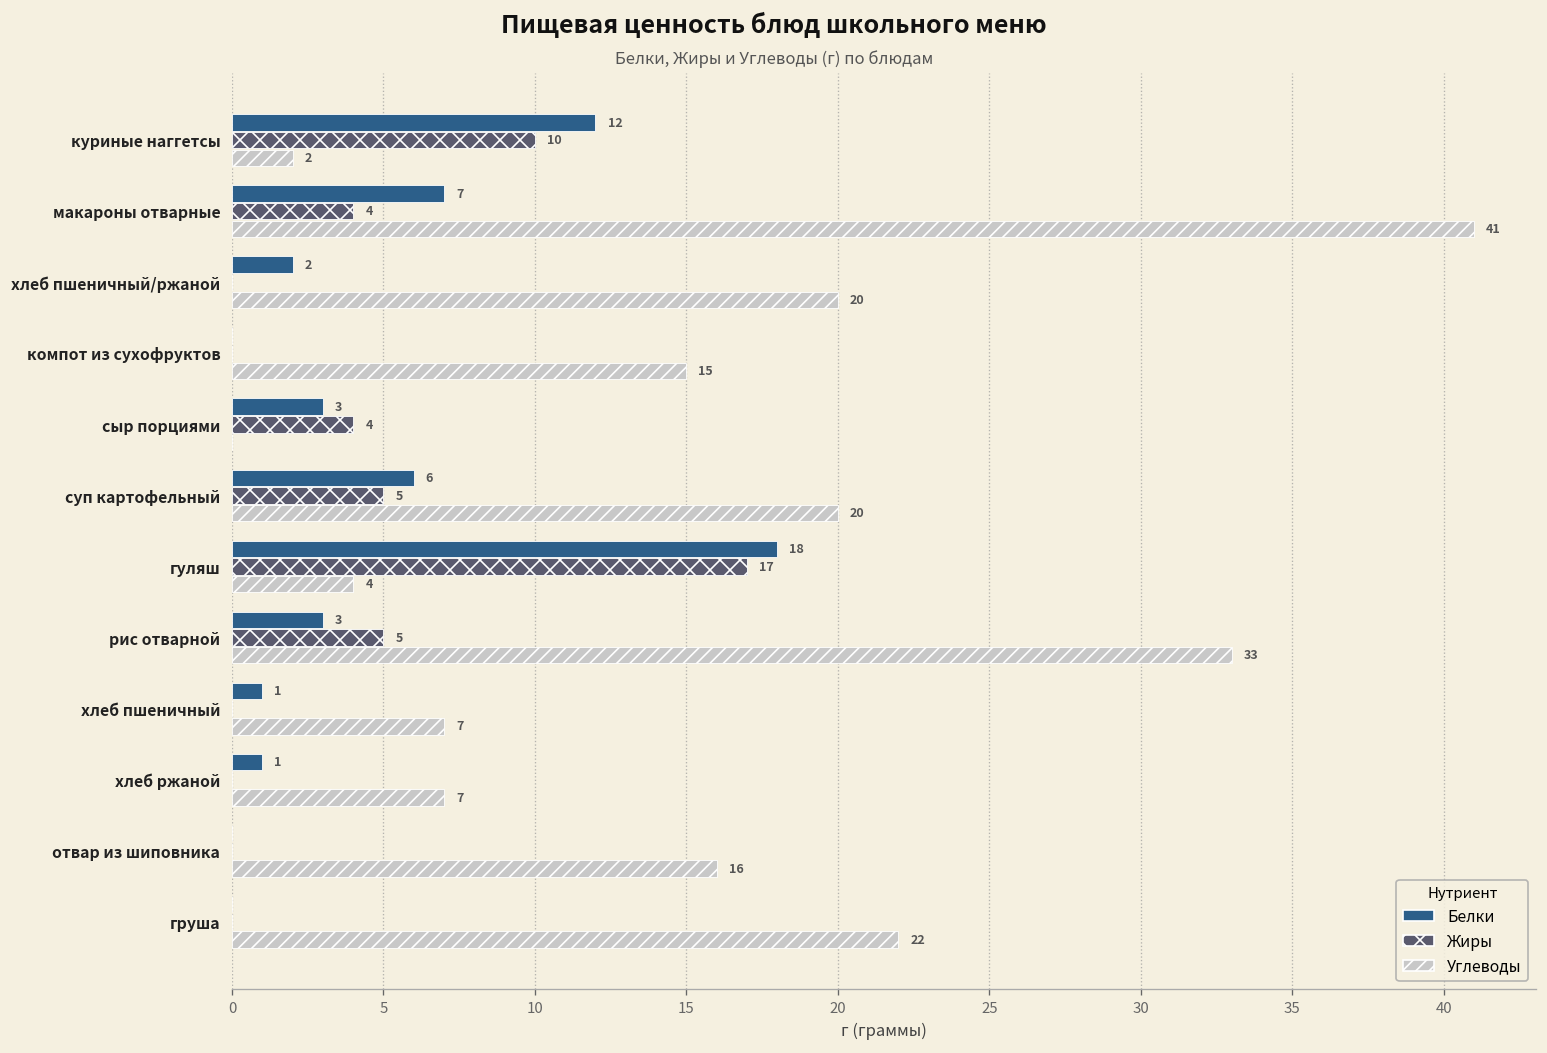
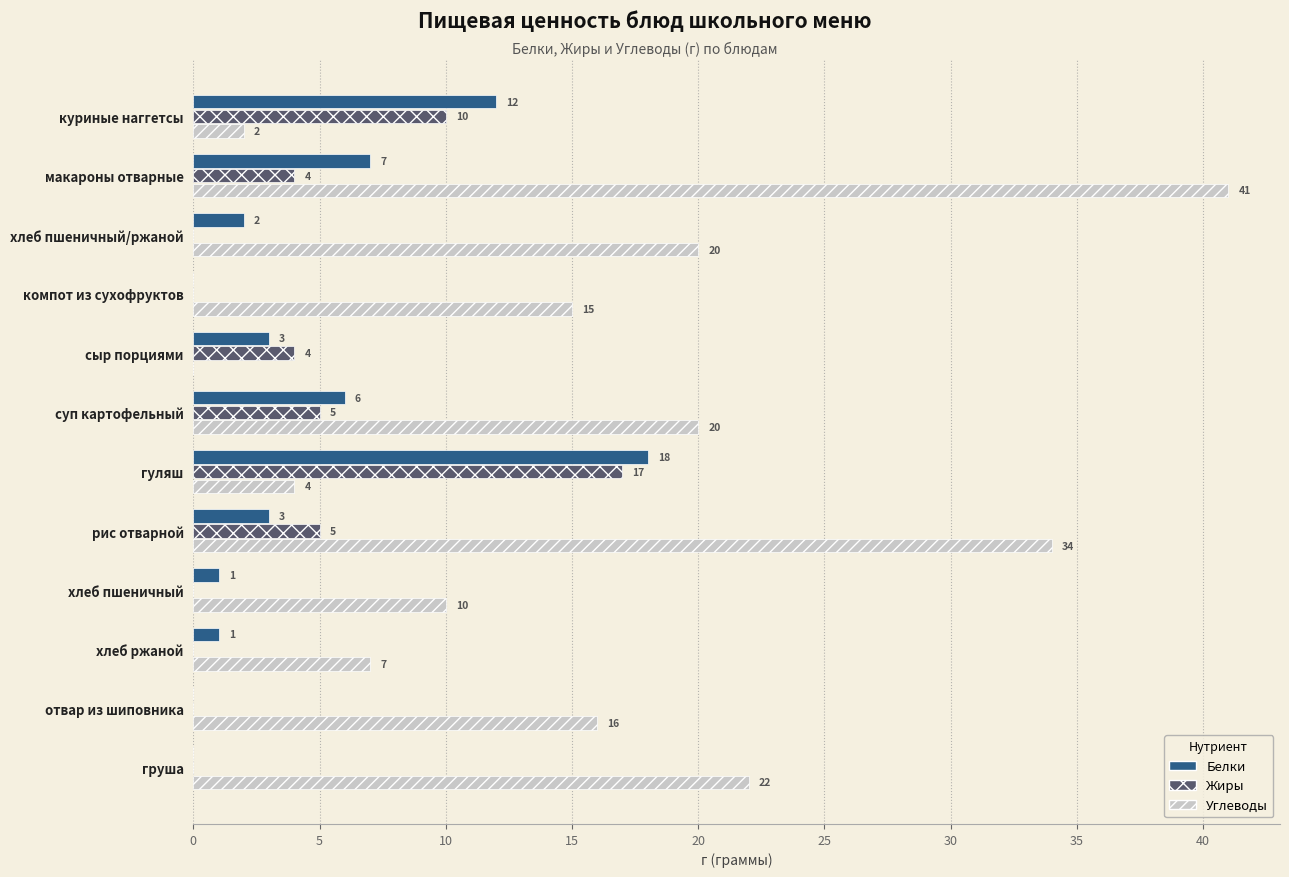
Углеводы, рис отварной: 33 -> 34
Углеводы, хлеб пшеничный: 7 -> 10
